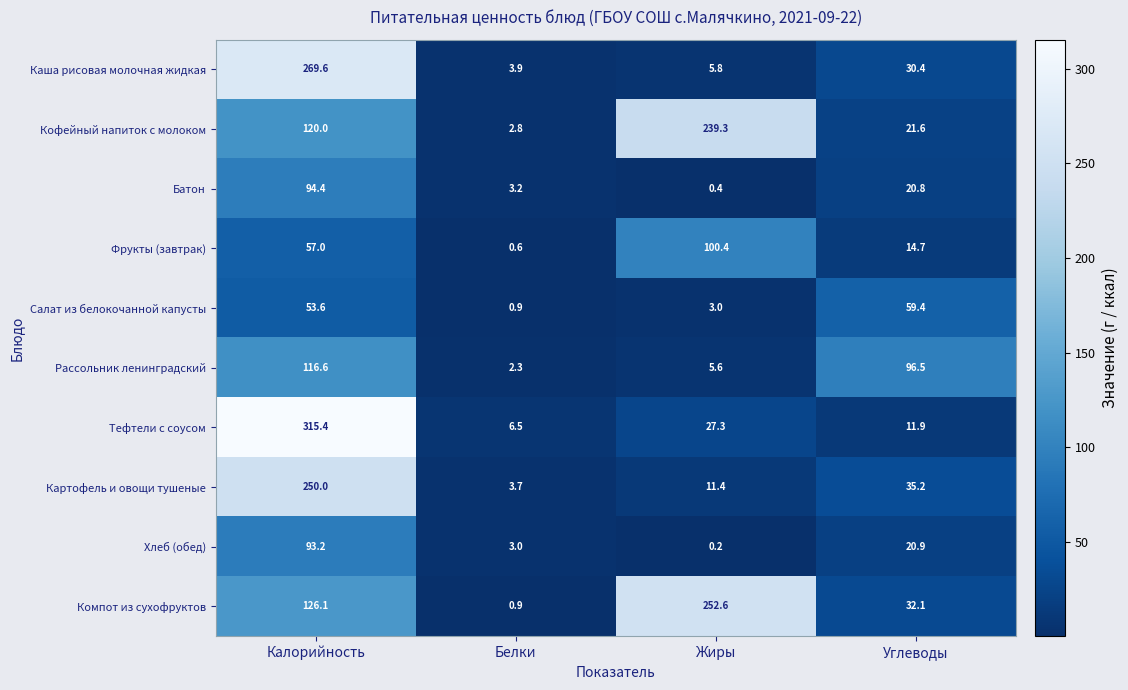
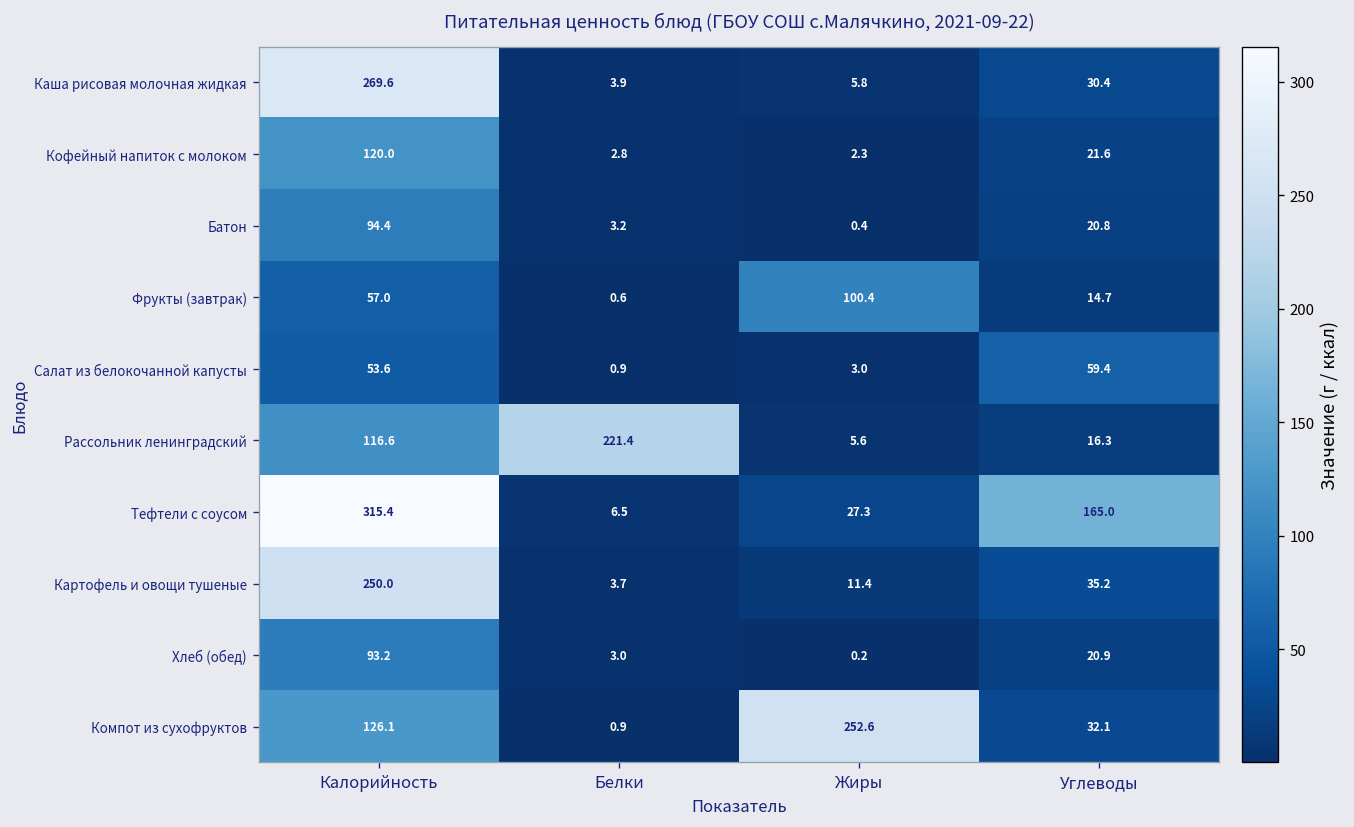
Кофейный напиток с молоком, Жиры: 239.3 -> 2.3
Рассольник ленинградский, Белки: 2.3 -> 221.4
Рассольник ленинградский, Углеводы: 96.5 -> 16.3
Тефтели с соусом, Углеводы: 11.9 -> 165.0
